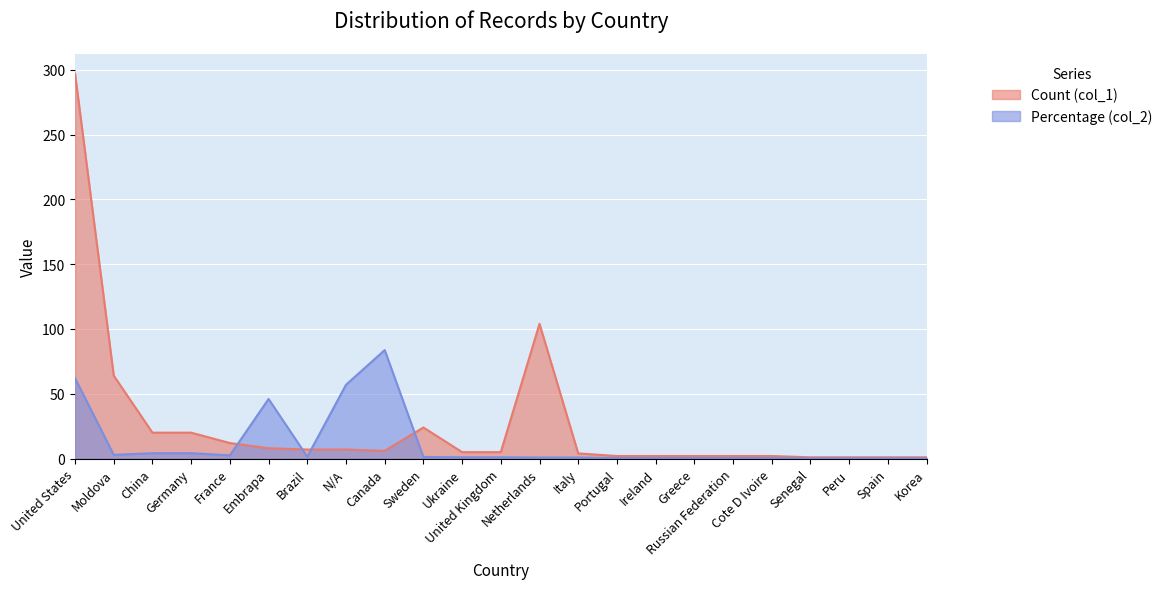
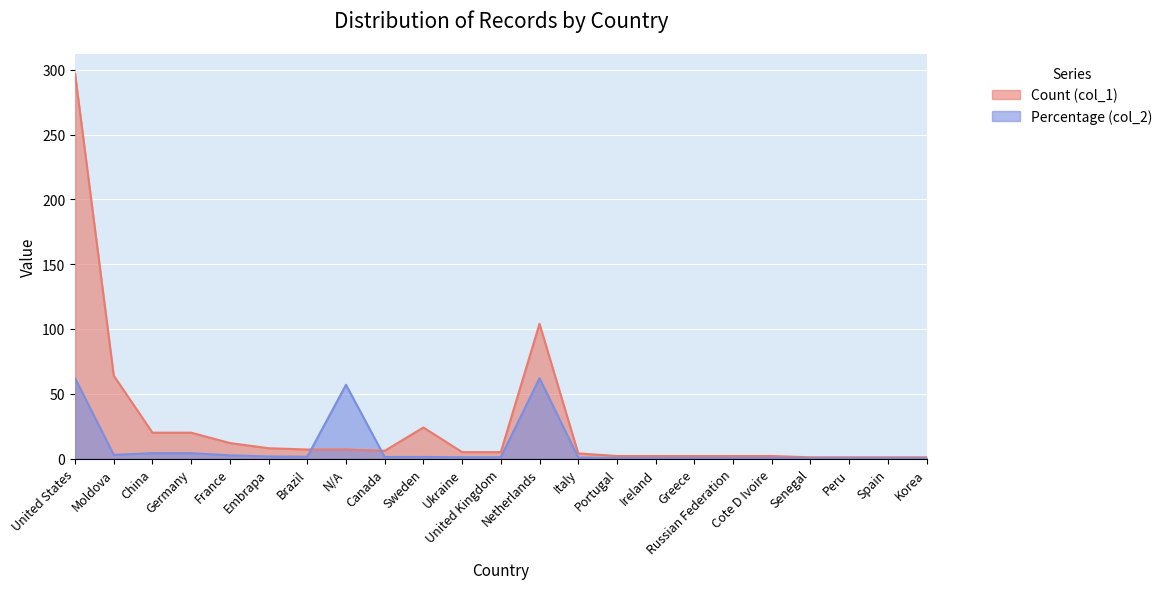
Percentage (col_2), Embrapa: 46 -> 2
Percentage (col_2), Canada: 84 -> 1
Percentage (col_2), Netherlands: 1 -> 62
